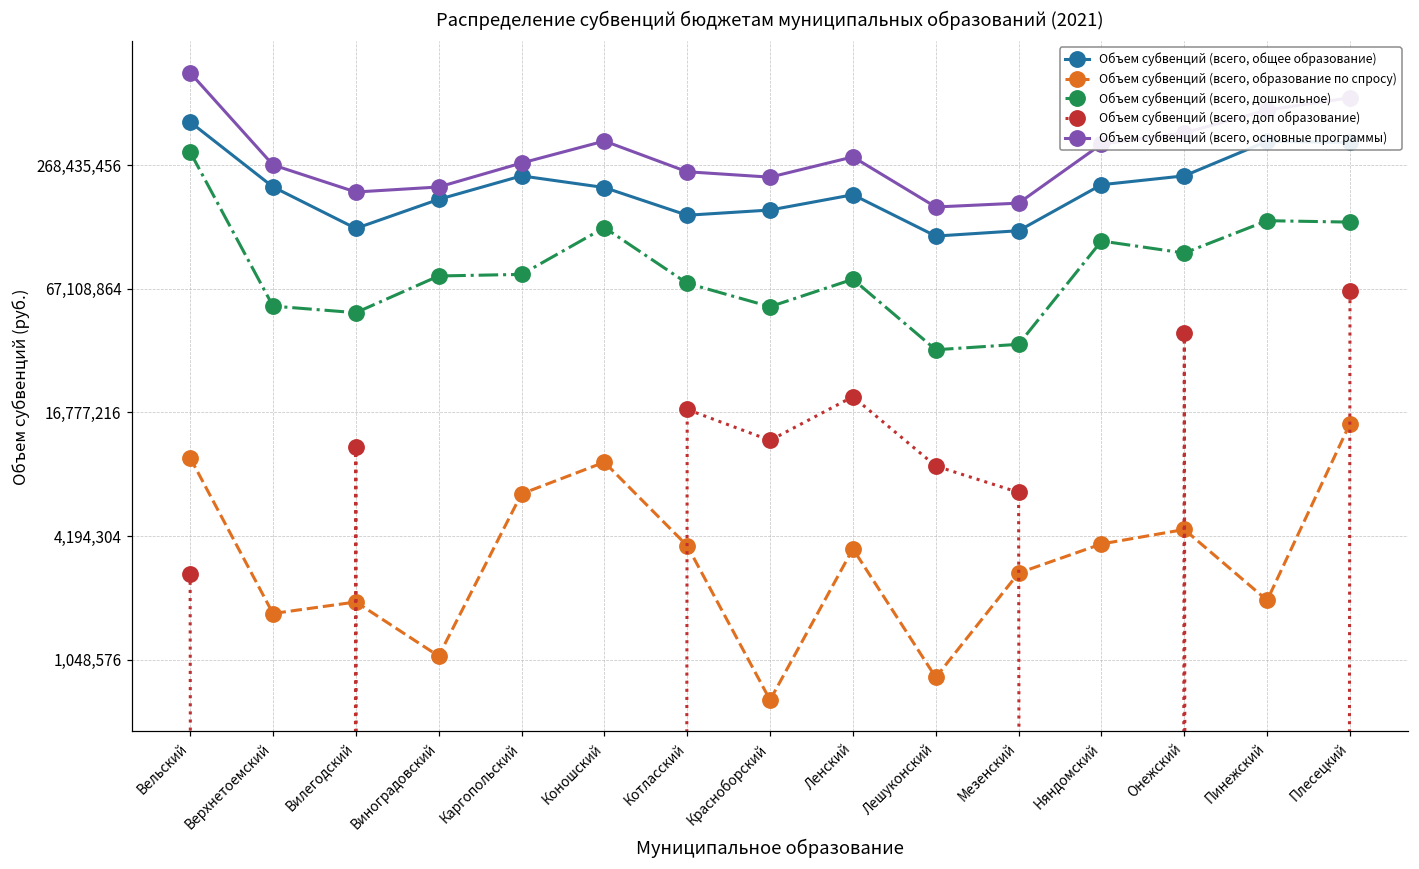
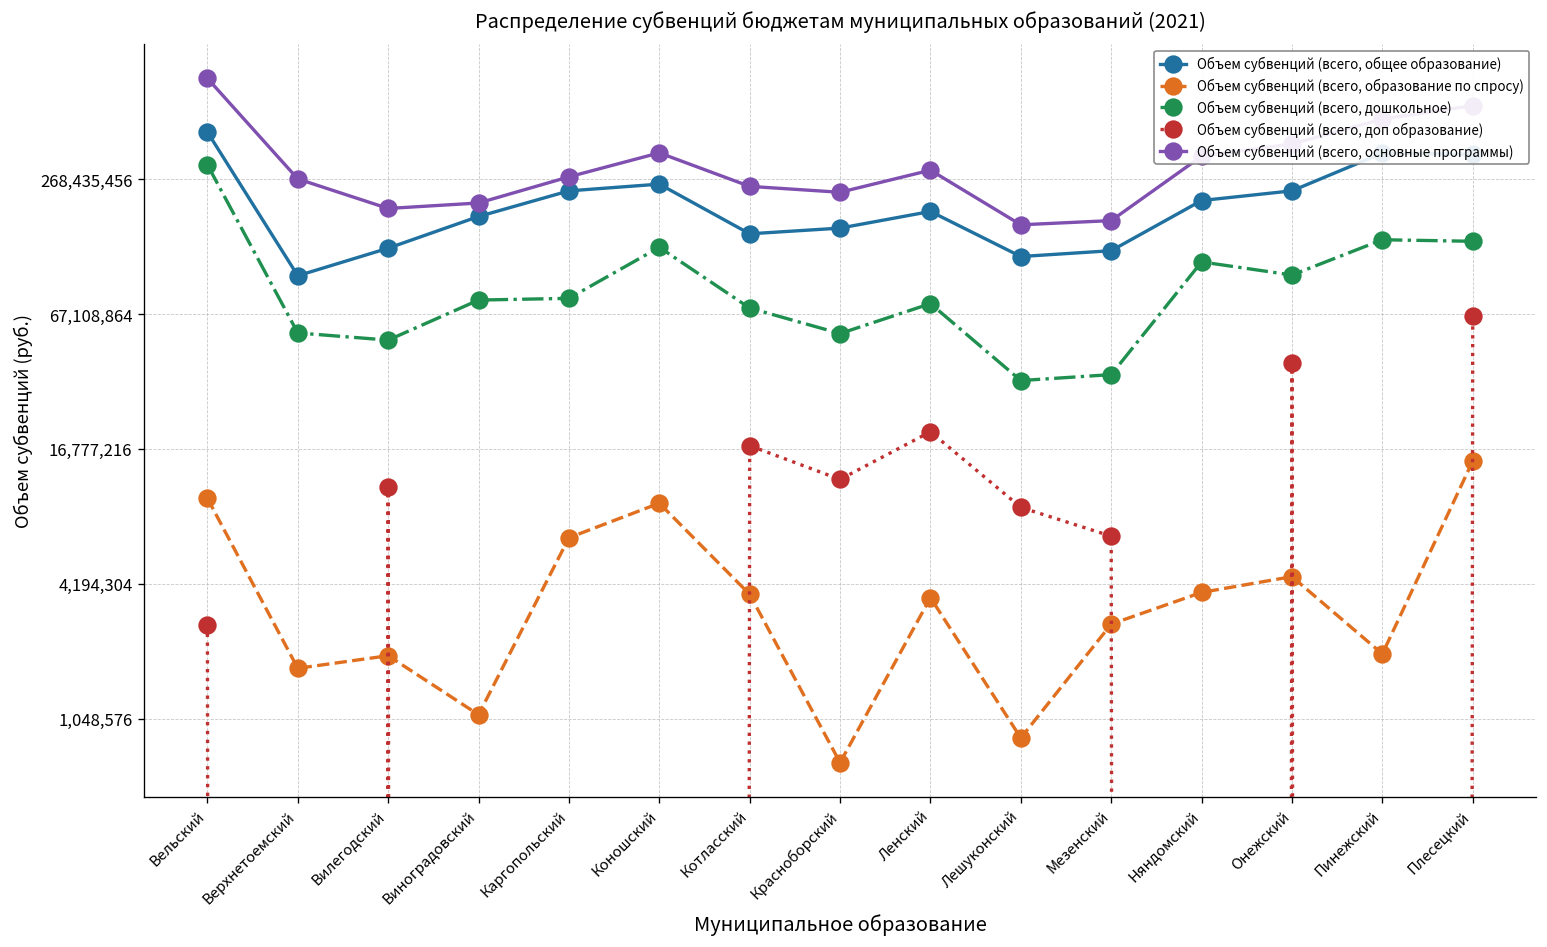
Объем субвенций (всего, общее образование), Верхнетоемский: 210,000,000 -> 100,000,000
Объем субвенций (всего, общее образование), Коношский: 210,000,000 -> 250,000,000
